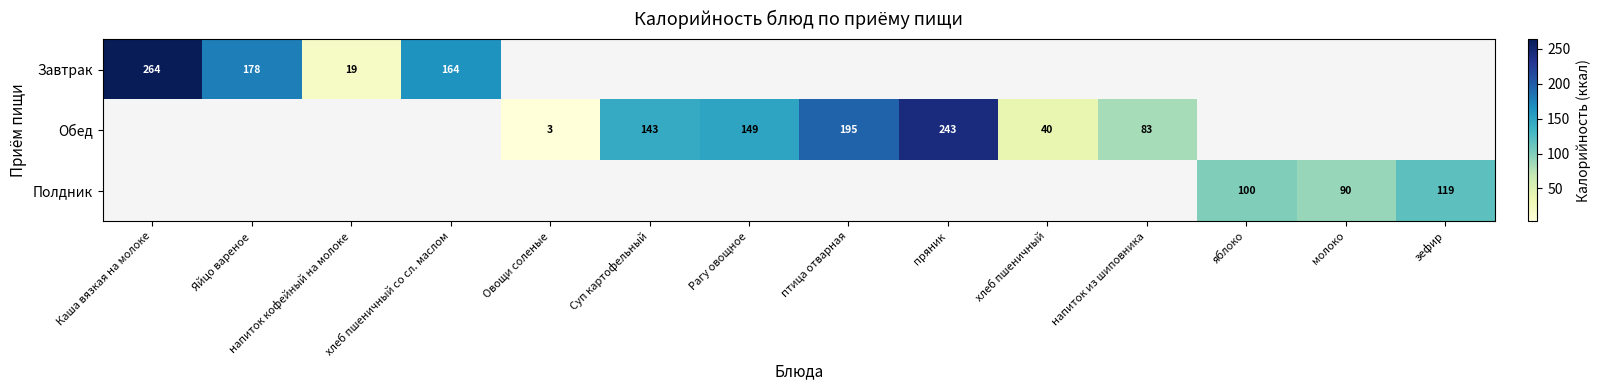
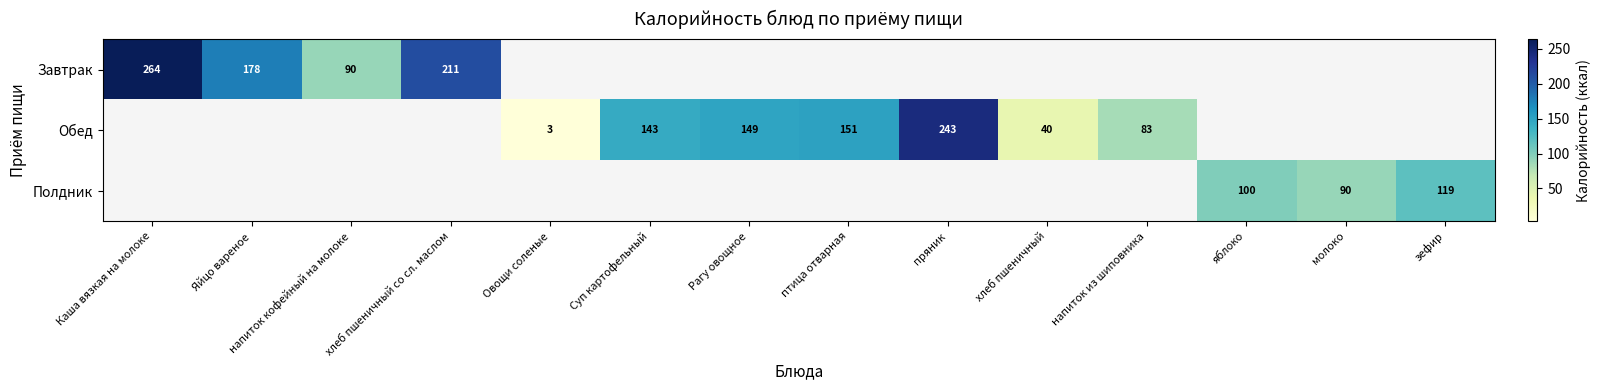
Завтрак, напиток кофейный на молоке: 19 -> 90
Завтрак, хлеб пшеничный со сл. маслом: 164 -> 211
Обед, птица отварная: 195 -> 151
